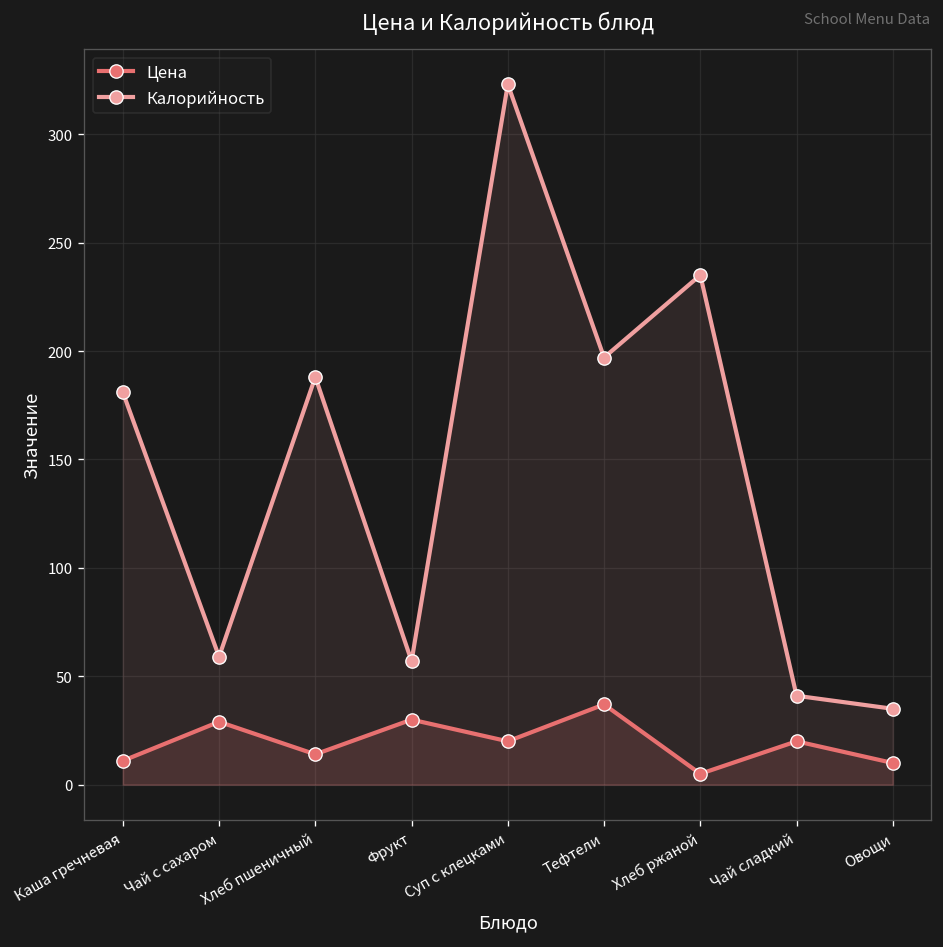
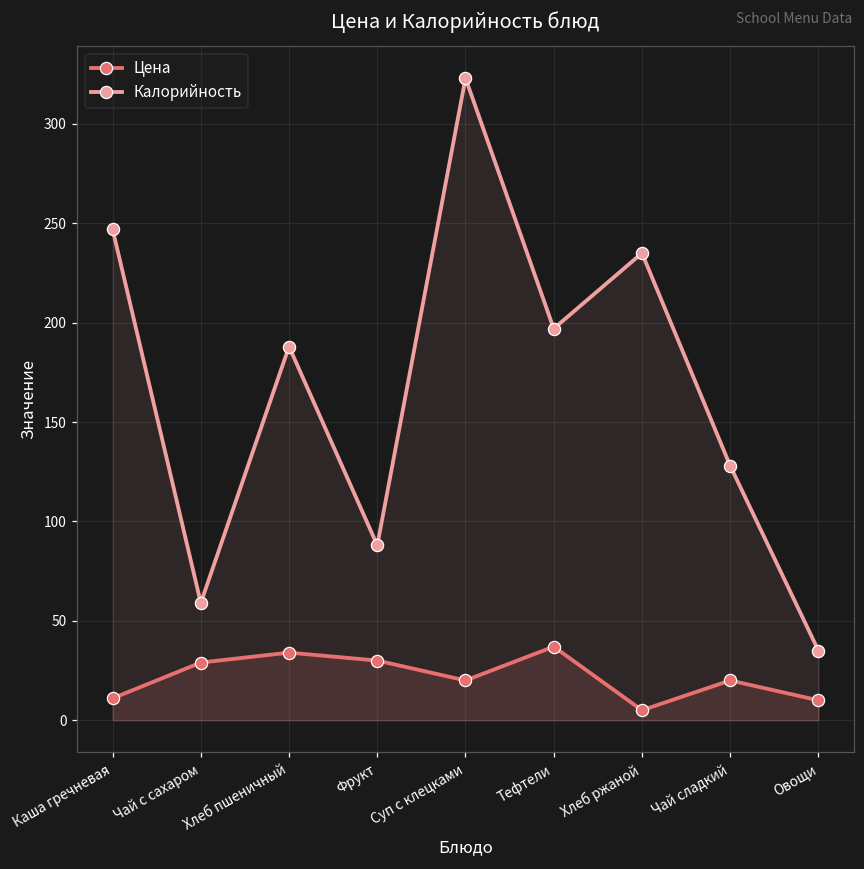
Калорийность, Каша гречневая: 181 -> 247
Цена, Хлеб пшеничный: 14 -> 34
Калорийность, Фрукт: 57 -> 88
Калорийность, Чай сладкий: 41 -> 128
